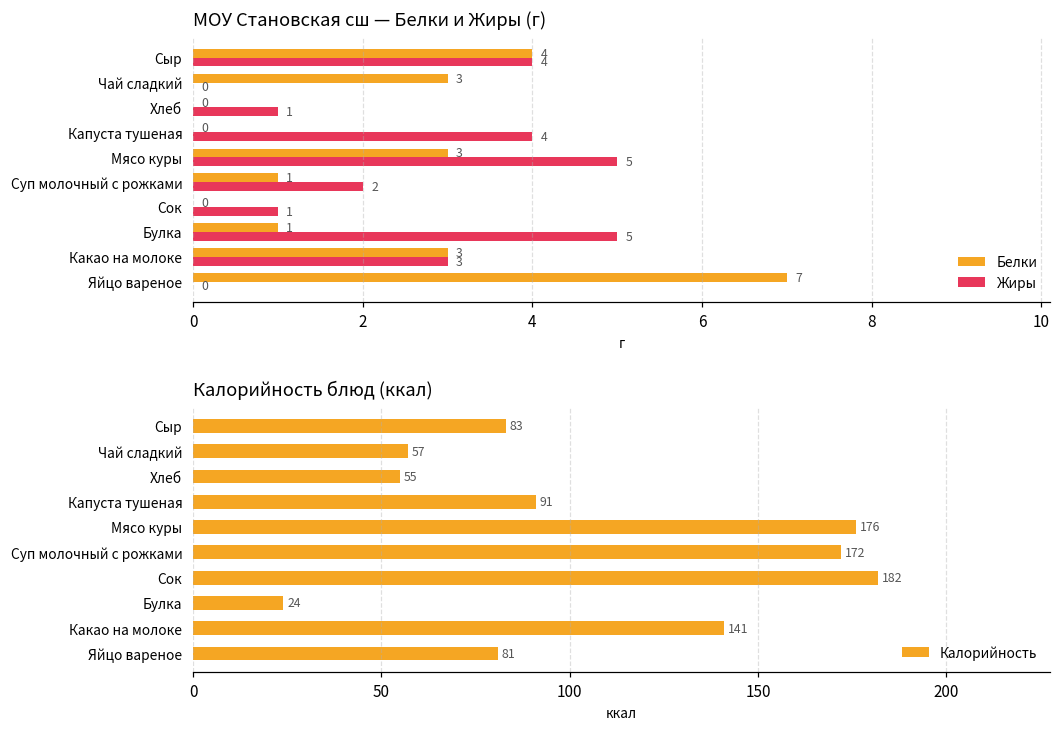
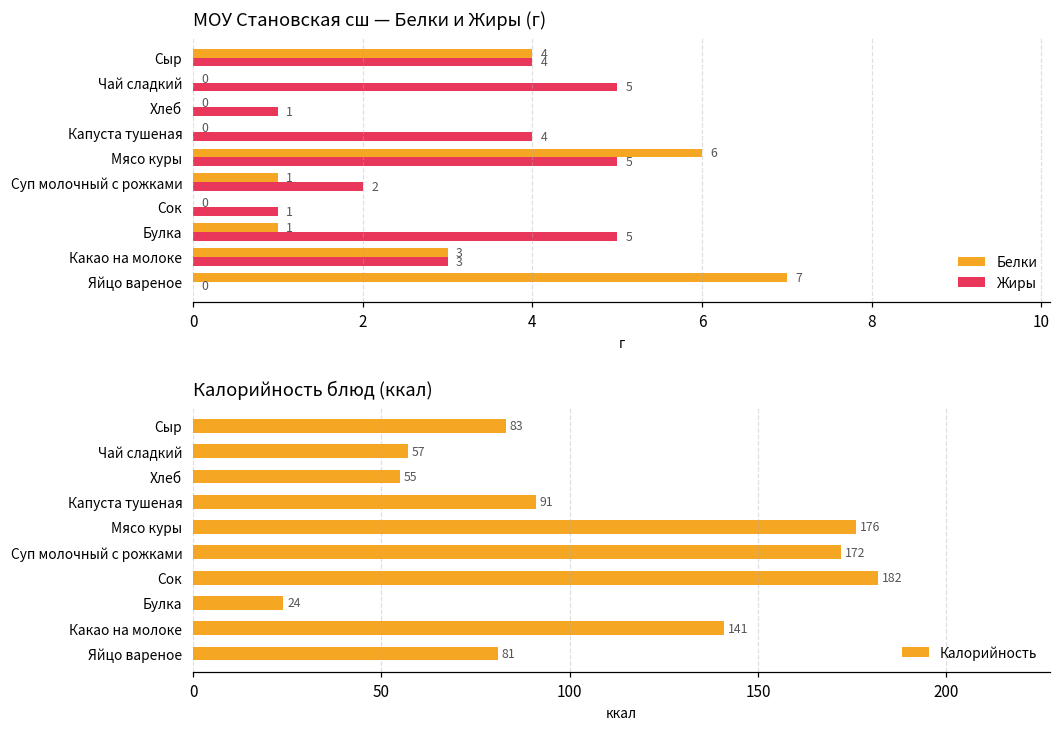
МОУ Становская сш — Белки и Жиры (г), Белки, Чай сладкий: 3 -> 0
МОУ Становская сш — Белки и Жиры (г), Жиры, Чай сладкий: 0 -> 5
МОУ Становская сш — Белки и Жиры (г), Белки, Мясо куры: 3 -> 6
